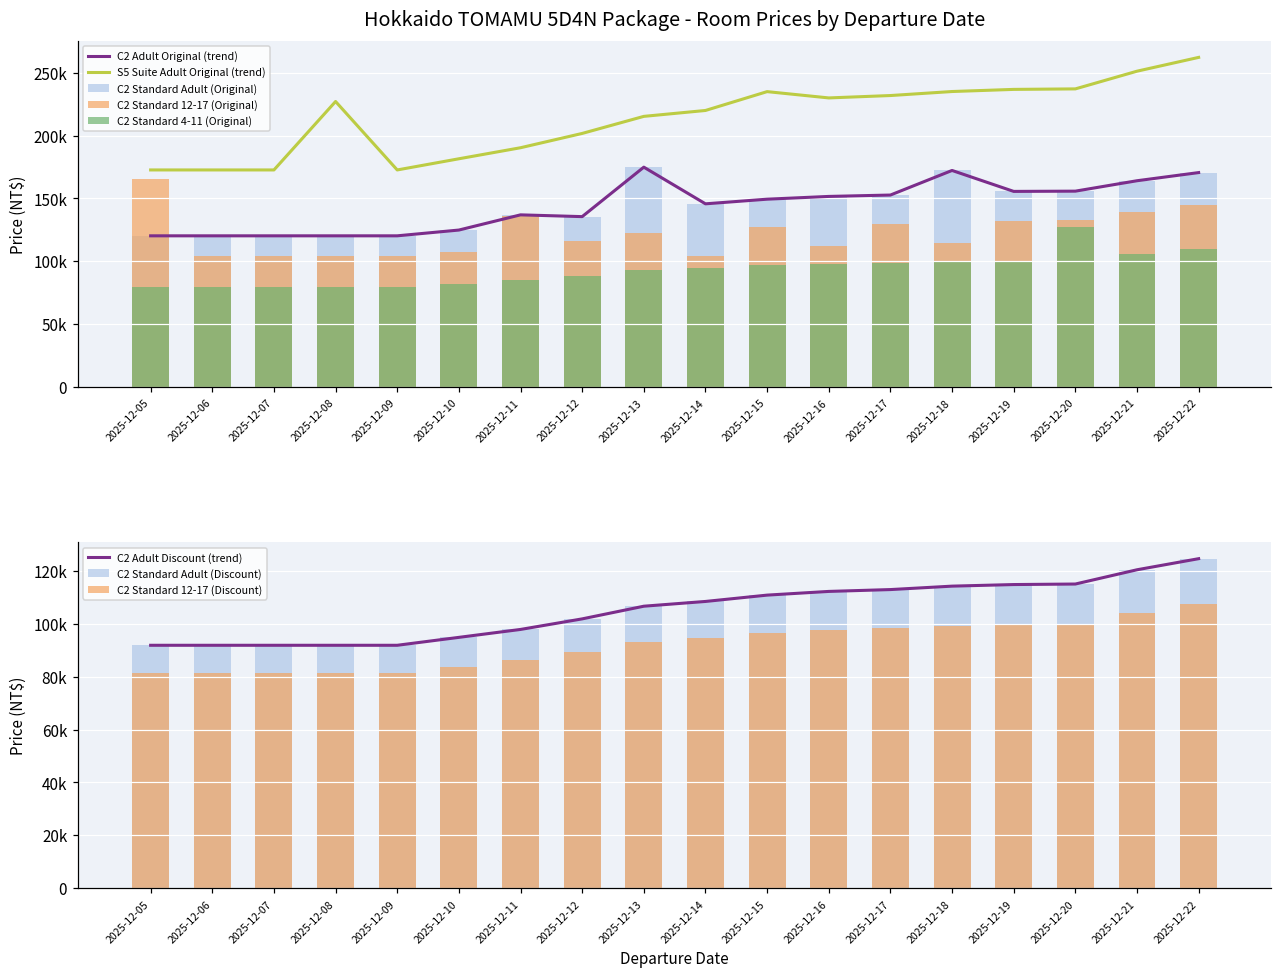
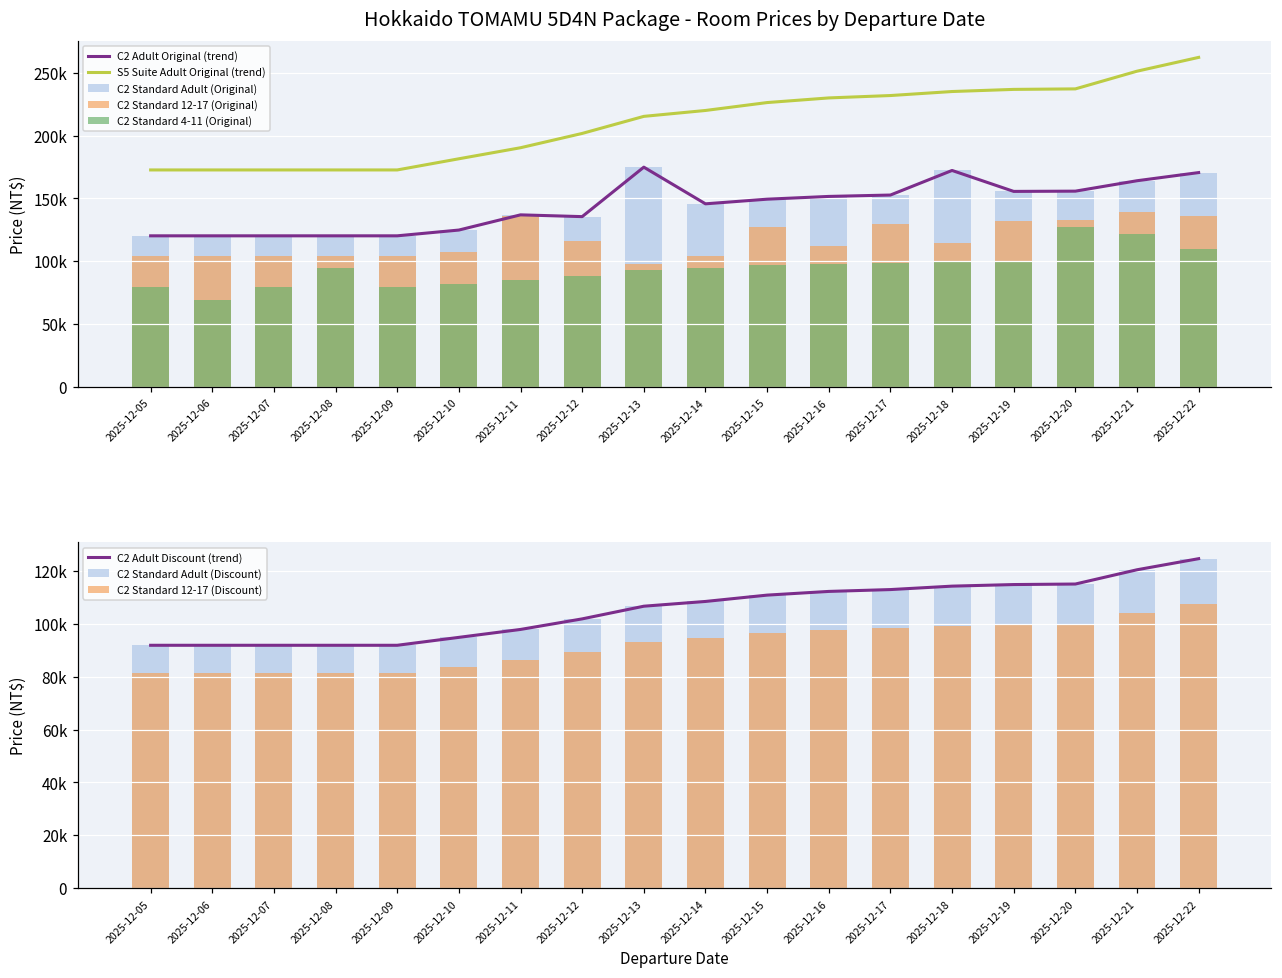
Hokkaido TOMAMU 5D4N Package - Room Prices by Departure Date, C2 Standard 12-17 (Original), 2025-12-05: 165000 -> 104000
Hokkaido TOMAMU 5D4N Package - Room Prices by Departure Date, C2 Standard 4-11 (Original), 2025-12-06: 79000 -> 69000
Hokkaido TOMAMU 5D4N Package - Room Prices by Departure Date, S5 Suite Adult Original (trend), 2025-12-08: 227000 -> 173000
Hokkaido TOMAMU 5D4N Package - Room Prices by Departure Date, C2 Standard 4-11 (Original), 2025-12-08: 79000 -> 95000
Hokkaido TOMAMU 5D4N Package - Room Prices by Departure Date, C2 Standard 12-17 (Original), 2025-12-13: 122000 -> 97000
Hokkaido TOMAMU 5D4N Package - Room Prices by Departure Date, S5 Suite Adult Original (trend), 2025-12-15: 235000 -> 226000
Hokkaido TOMAMU 5D4N Package - Room Prices by Departure Date, C2 Standard 4-11 (Original), 2025-12-21: 106000 -> 122000
Hokkaido TOMAMU 5D4N Package - Room Prices by Departure Date, C2 Standard 12-17 (Original), 2025-12-22: 144000 -> 136000
